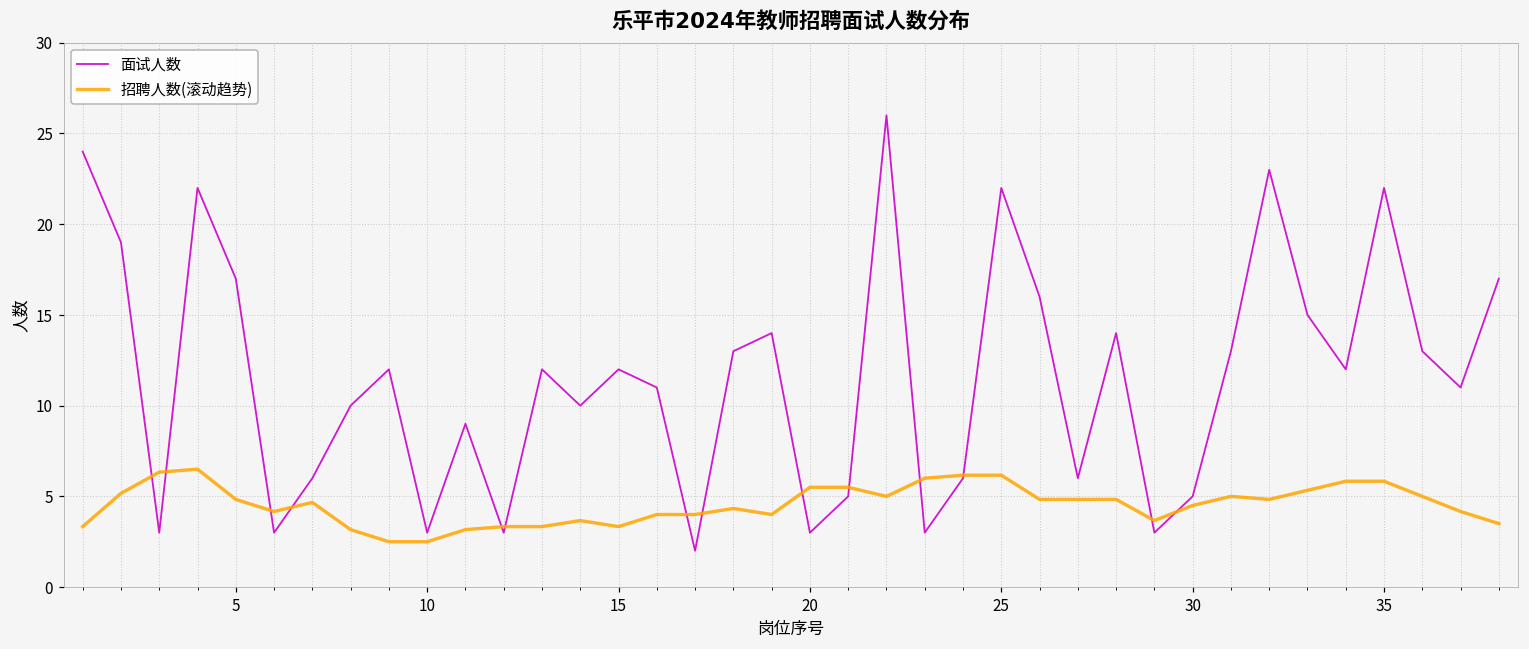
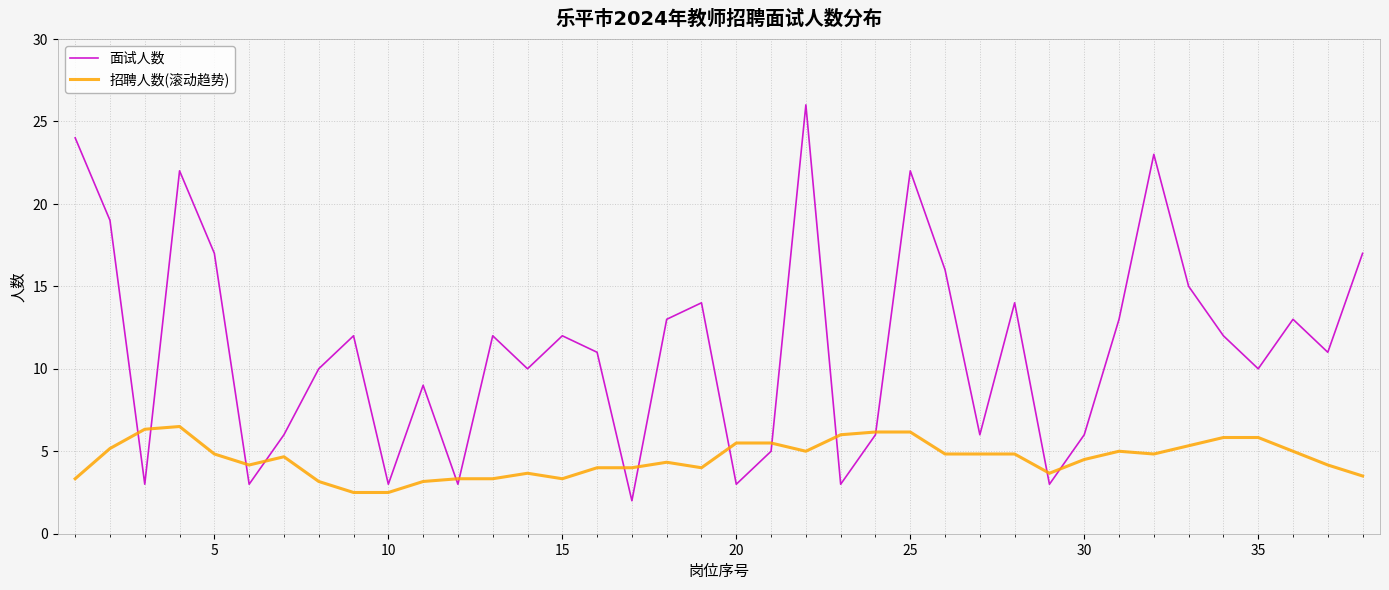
面试人数, 30: 5 -> 6
面试人数, 35: 22 -> 10
